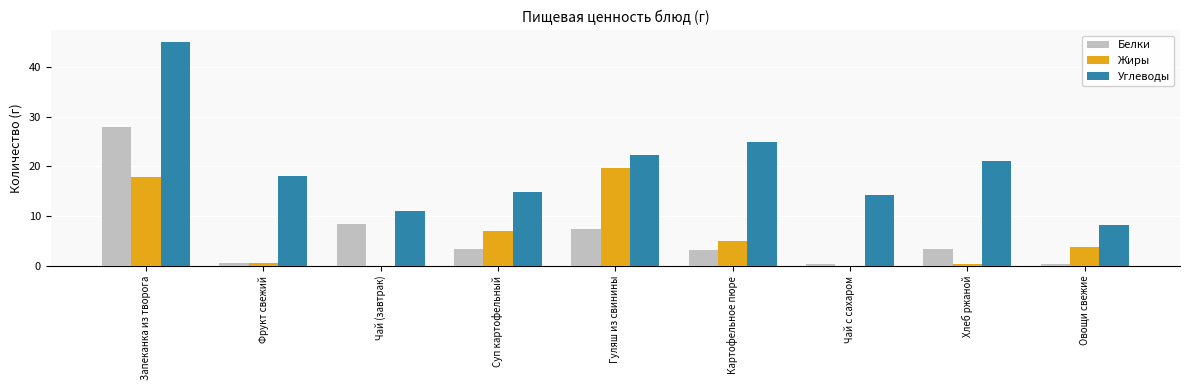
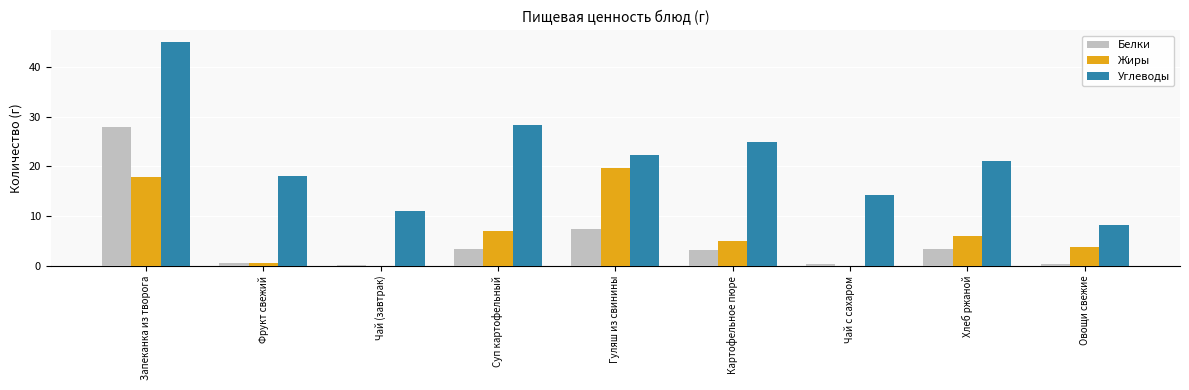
Белки, Чай (завтрак): 9 -> 0
Углеводы, Суп картофельный: 15 -> 28
Жиры, Хлеб ржаной: 0 -> 6
